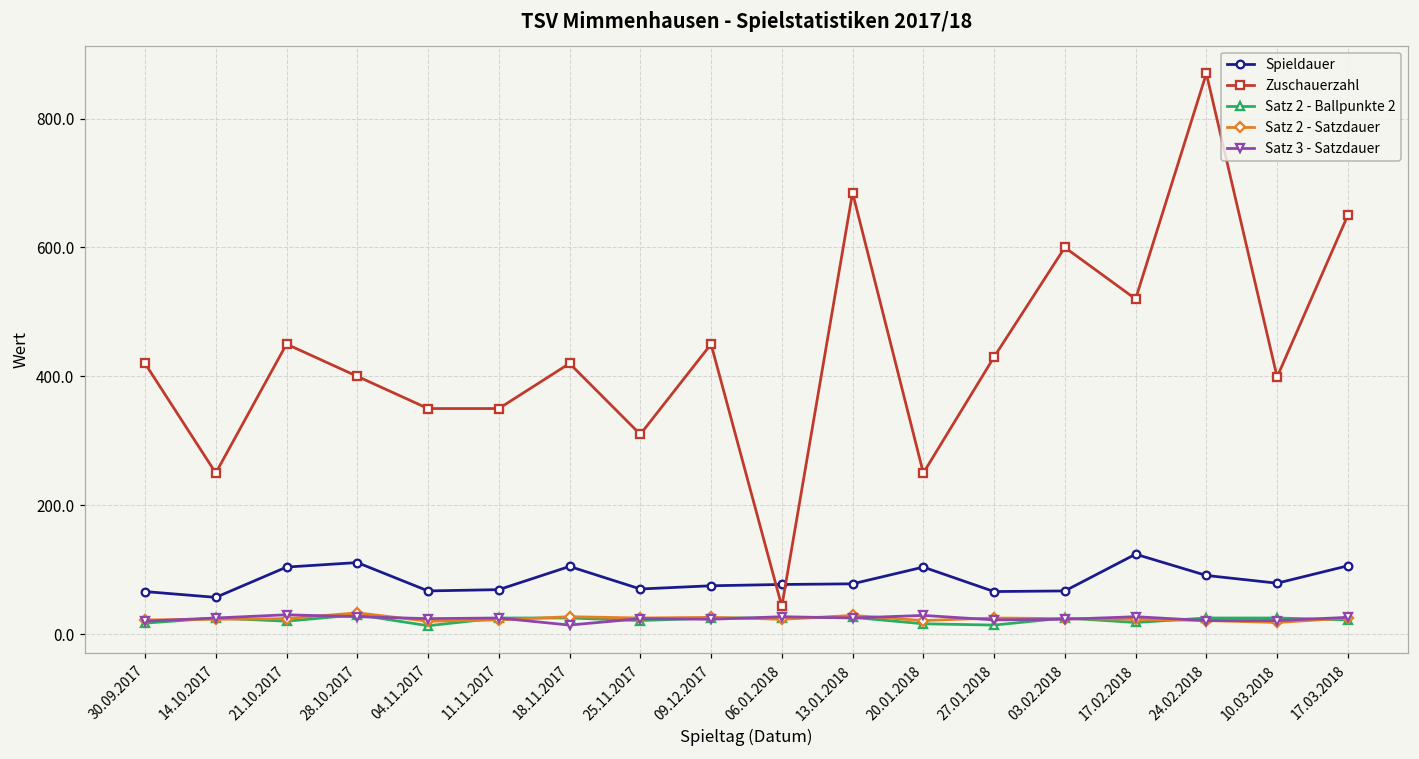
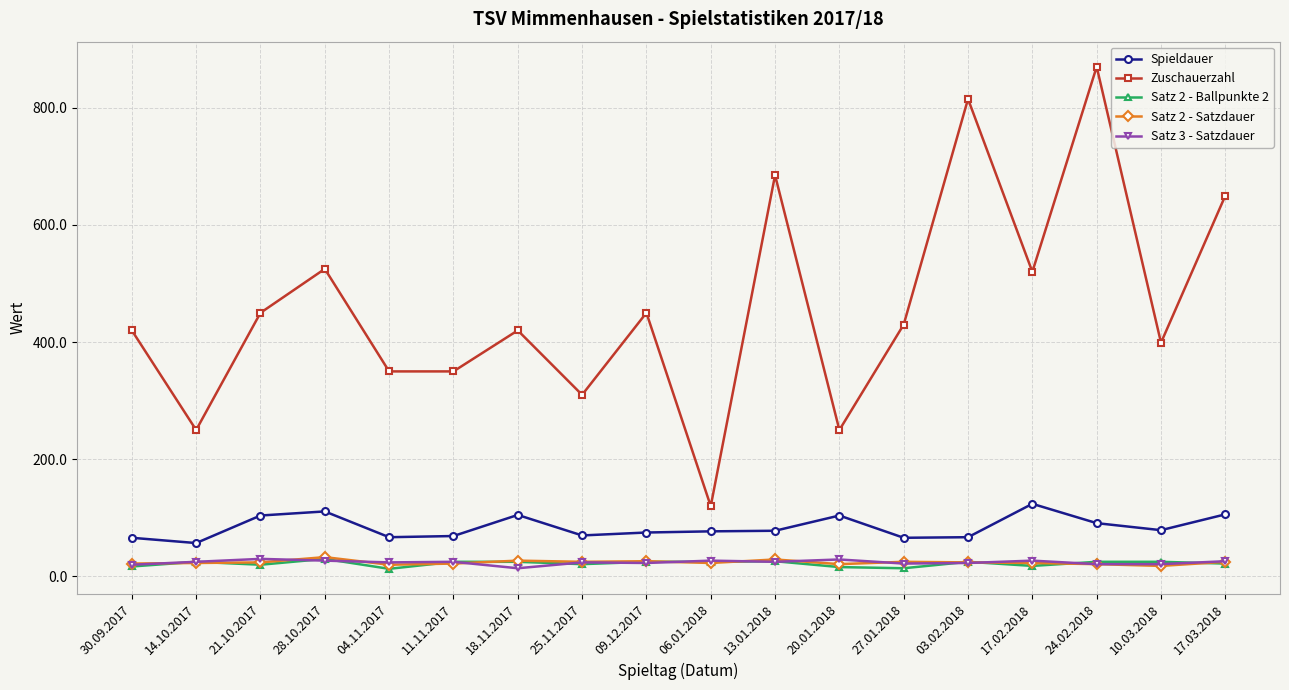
Zuschauerzahl, 28.10.2017: 400 -> 530
Zuschauerzahl, 06.01.2018: 40 -> 120
Zuschauerzahl, 03.02.2018: 600 -> 820
